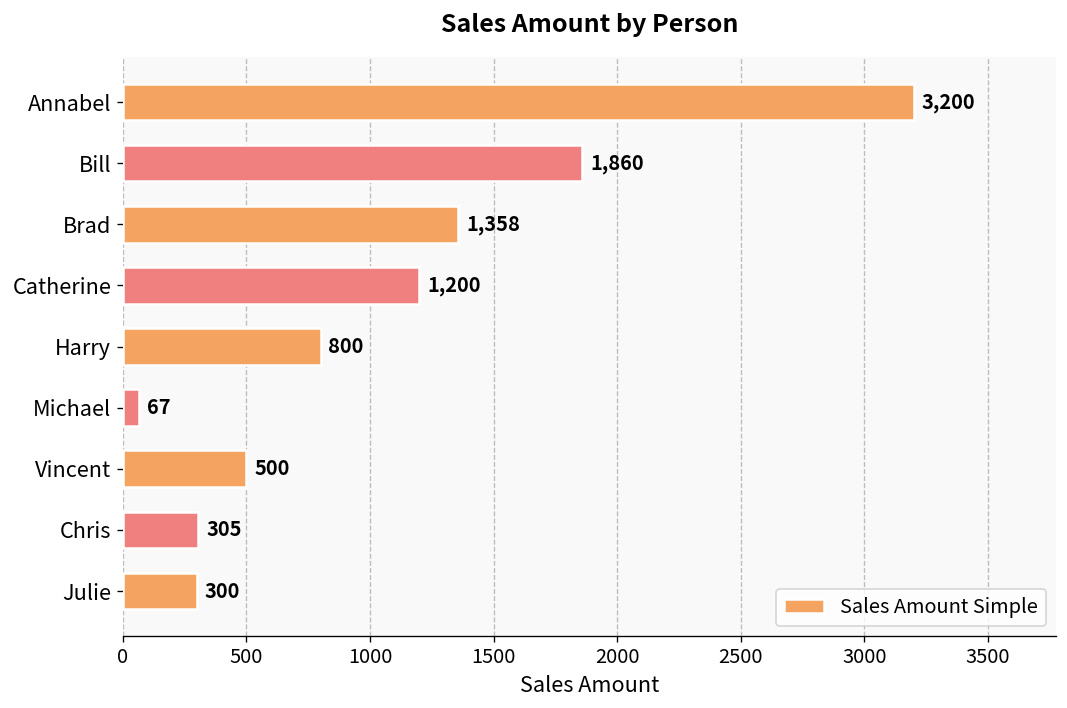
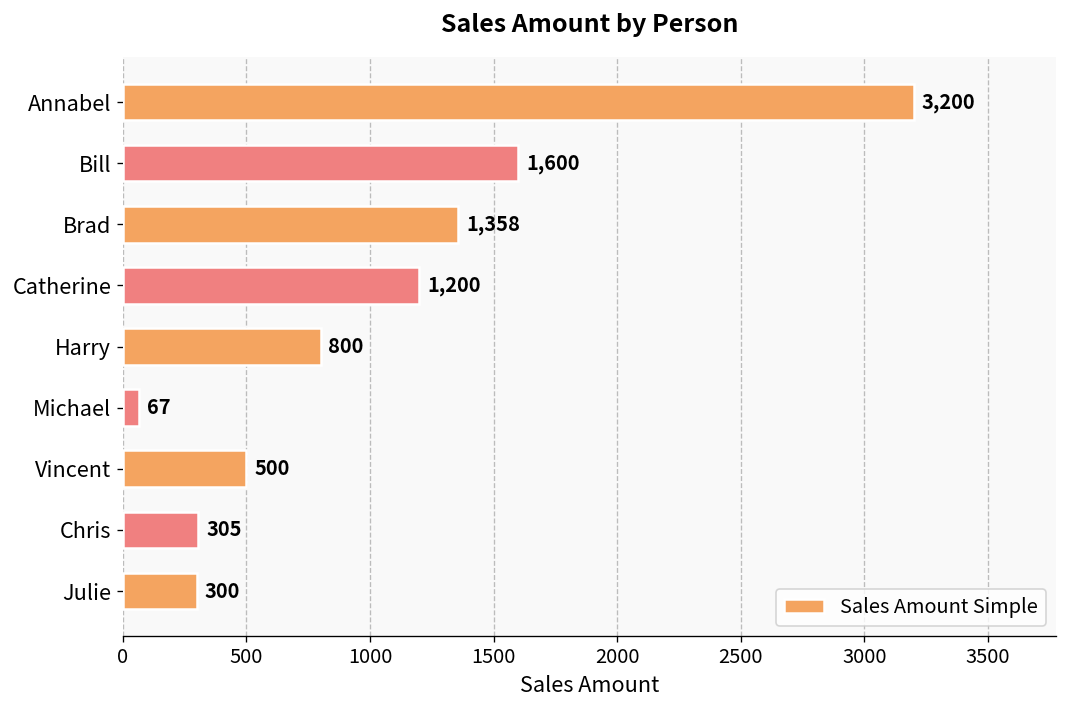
Bill: 1,860 -> 1,600
